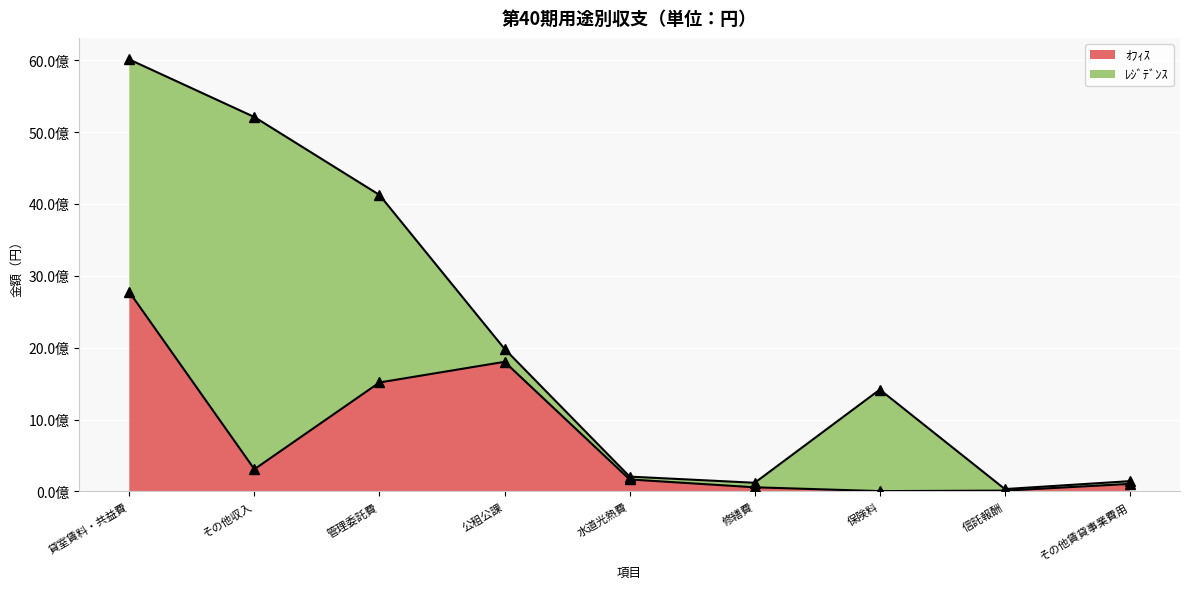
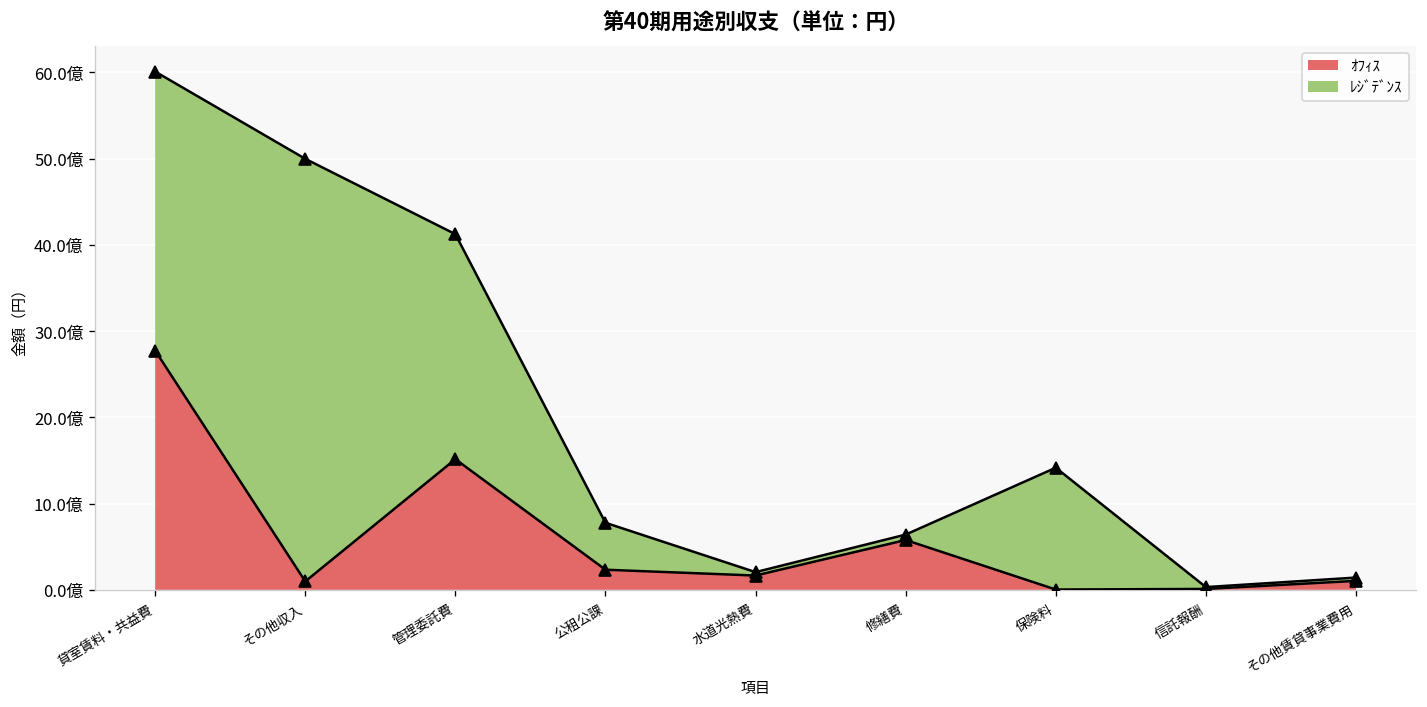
ｵﾌｨｽ, その他収入: 3億 -> 1億
ｵﾌｨｽ, 公租公課: 18億 -> 2億
ﾚｼﾞﾃﾞﾝｽ, 公租公課: 2億 -> 5億
ｵﾌｨｽ, 修繕費: 1億 -> 6億
